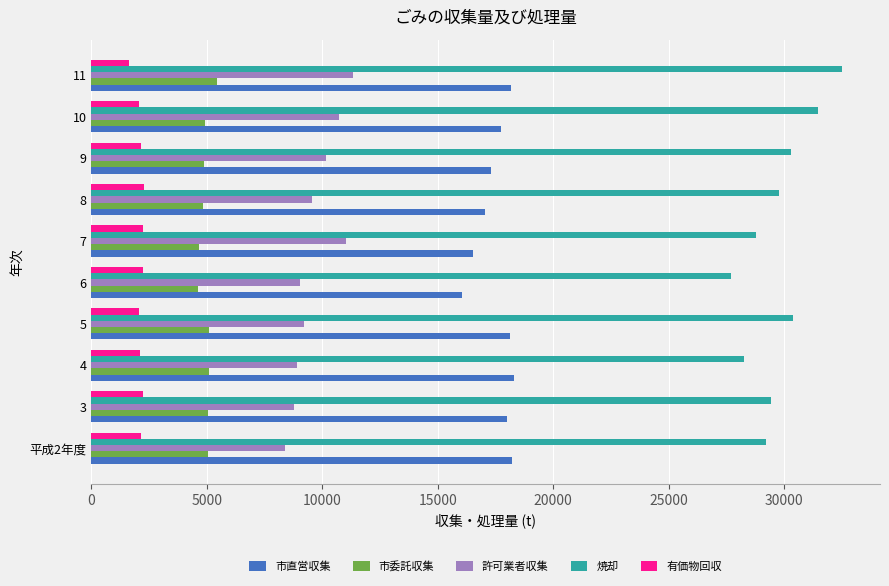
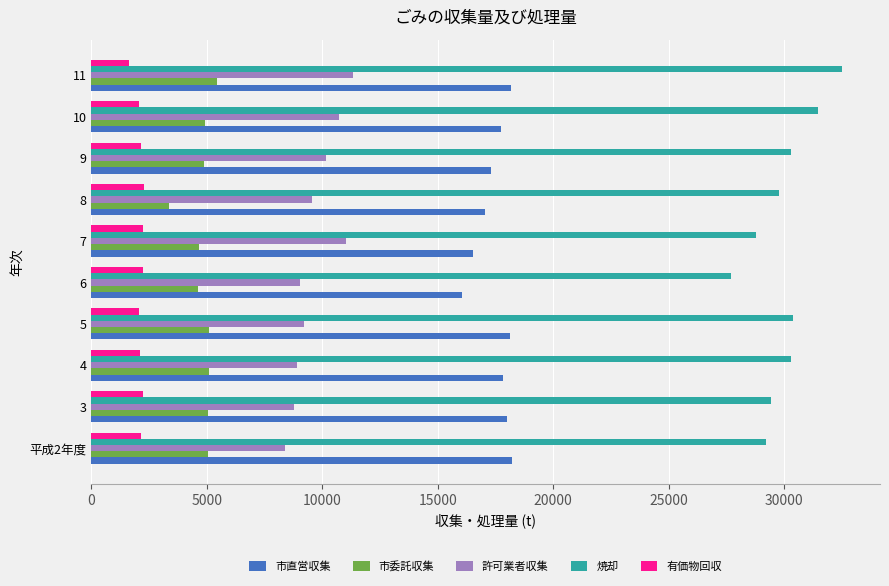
市委託収集, 8: 4800 -> 3400
焼却, 4: 28300 -> 30300
市直営収集, 4: 18300 -> 17800
